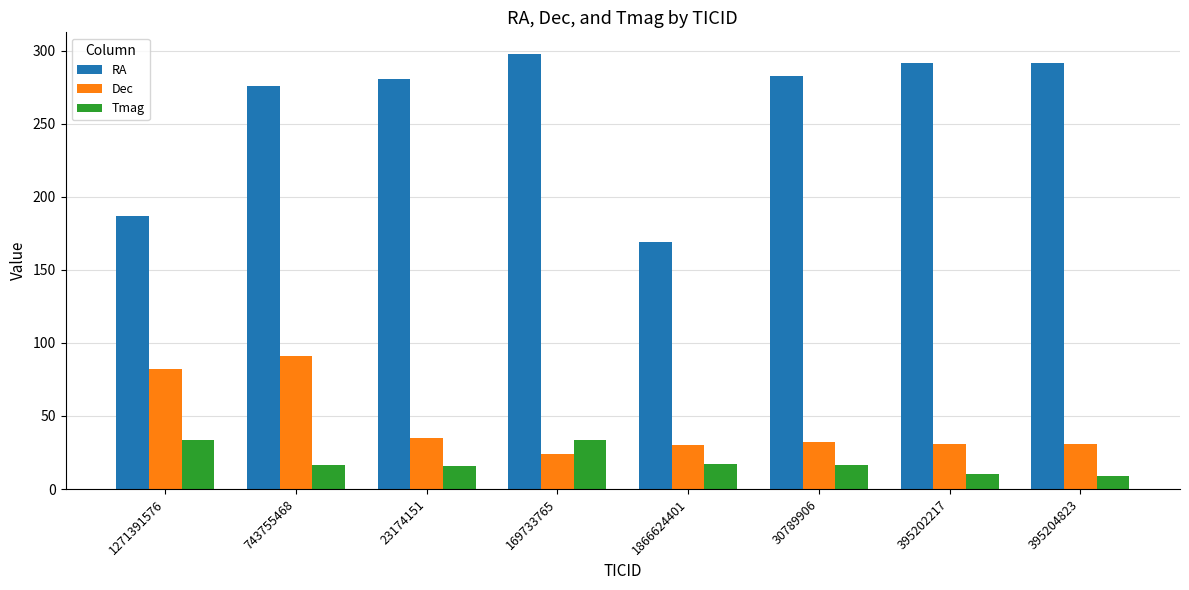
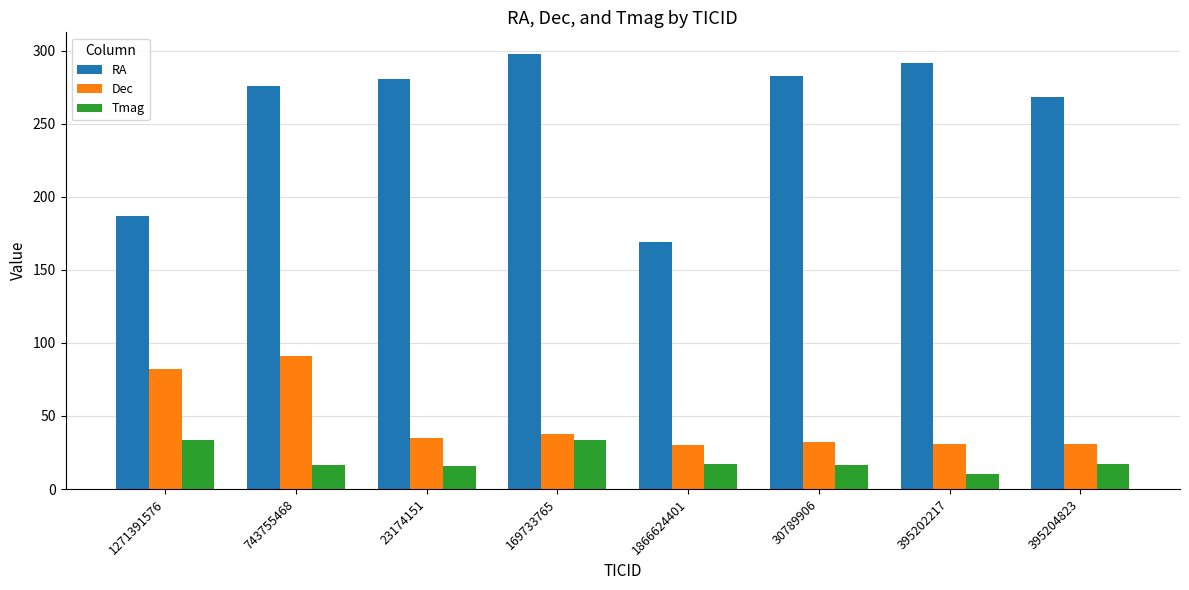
Dec, 169733765: 24 -> 37
RA, 395204823: 292 -> 268
Tmag, 395204823: 9 -> 17
